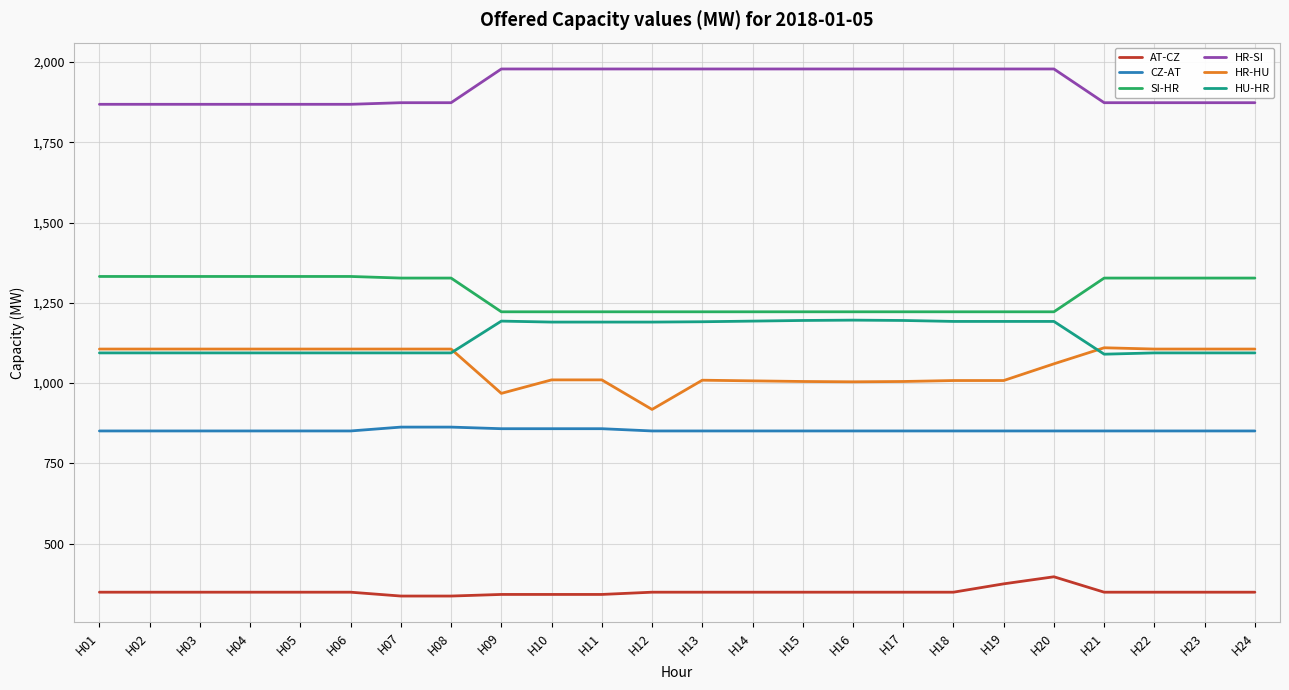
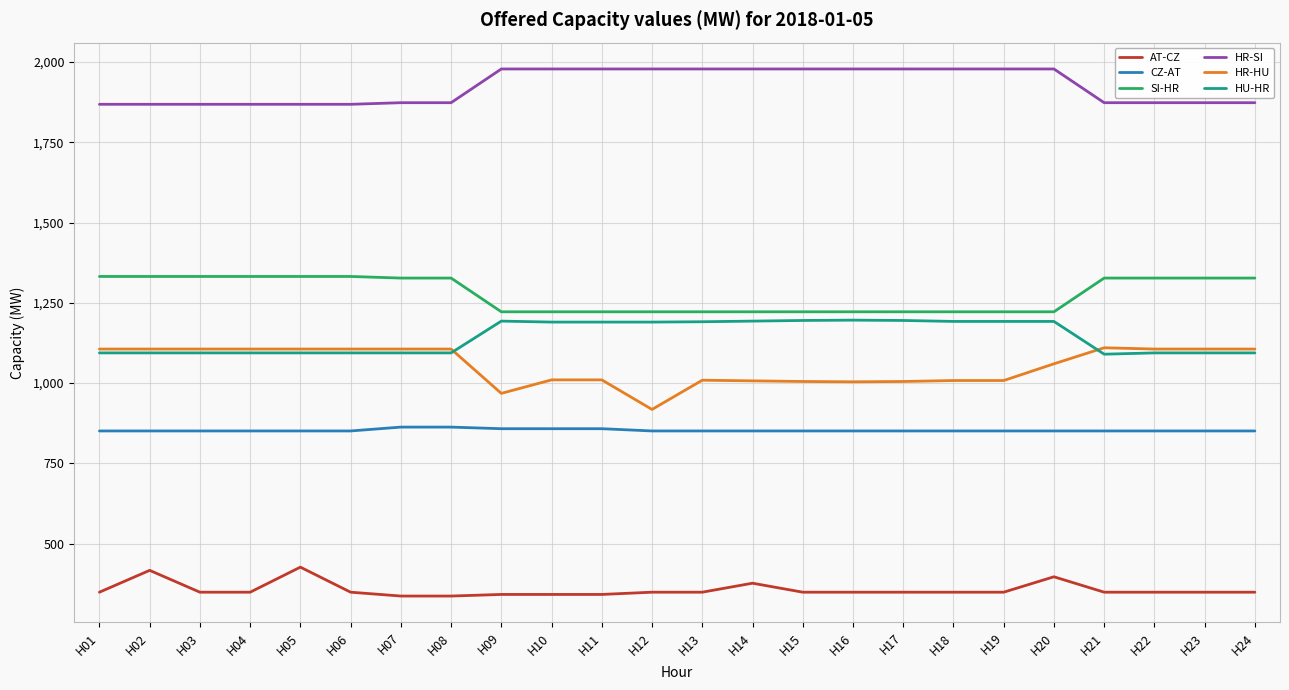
AT-CZ, H02: 350 -> 420
AT-CZ, H05: 350 -> 430
AT-CZ, H14: 350 -> 380
AT-CZ, H19: 380 -> 350
